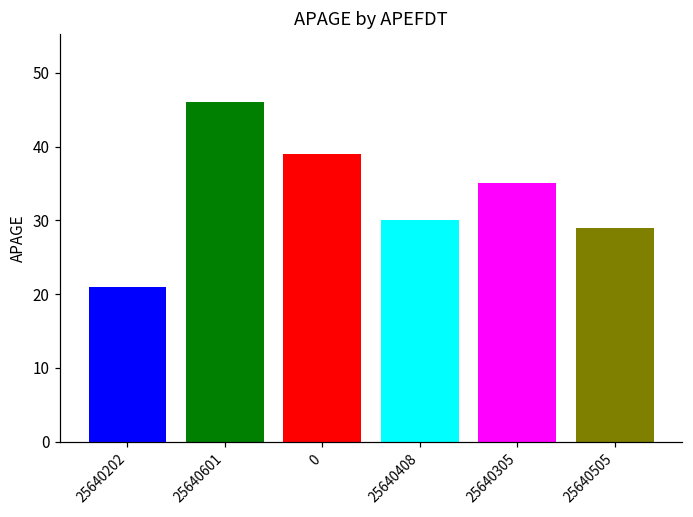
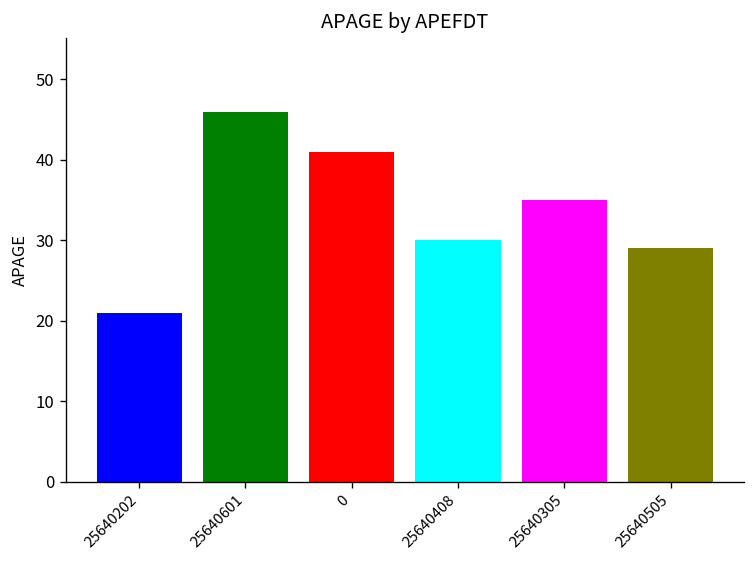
0: 39 -> 41
